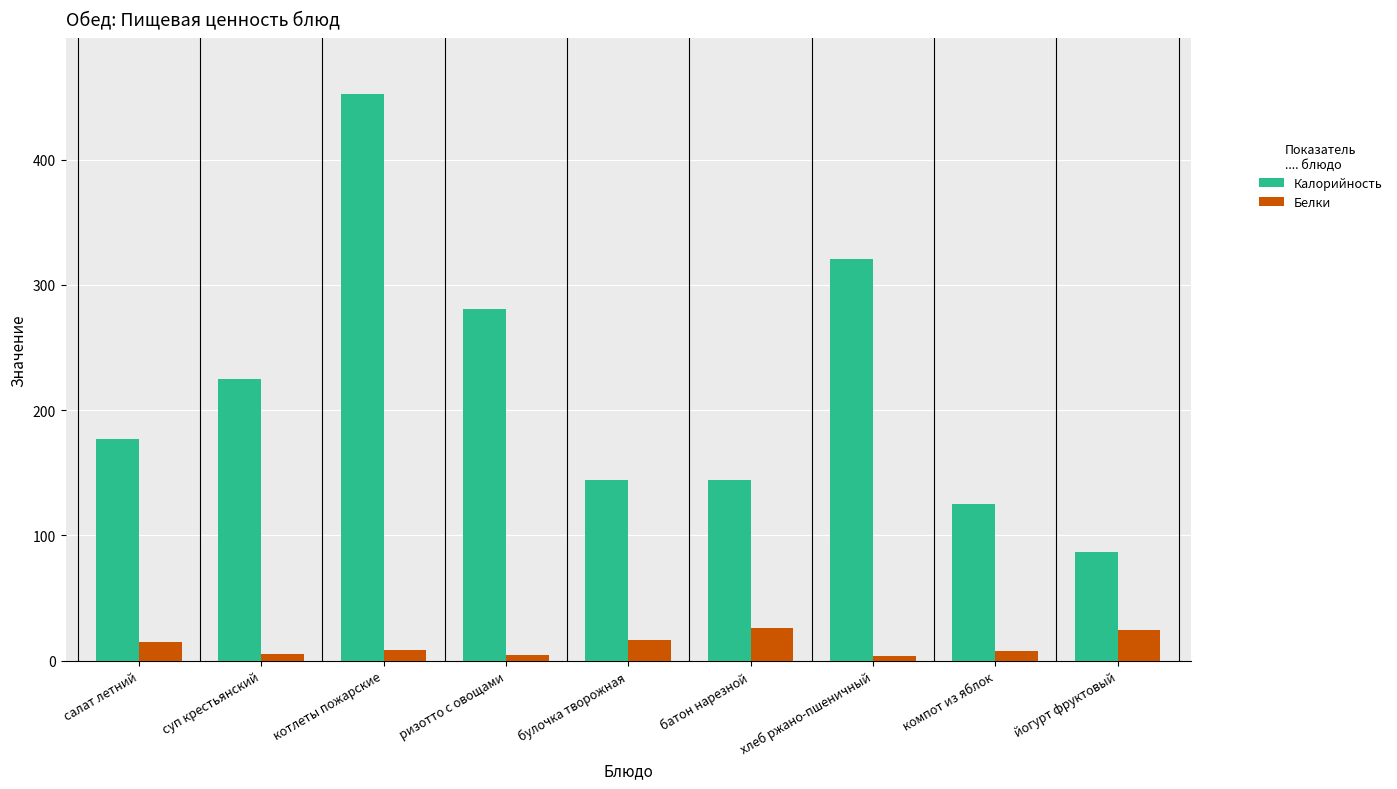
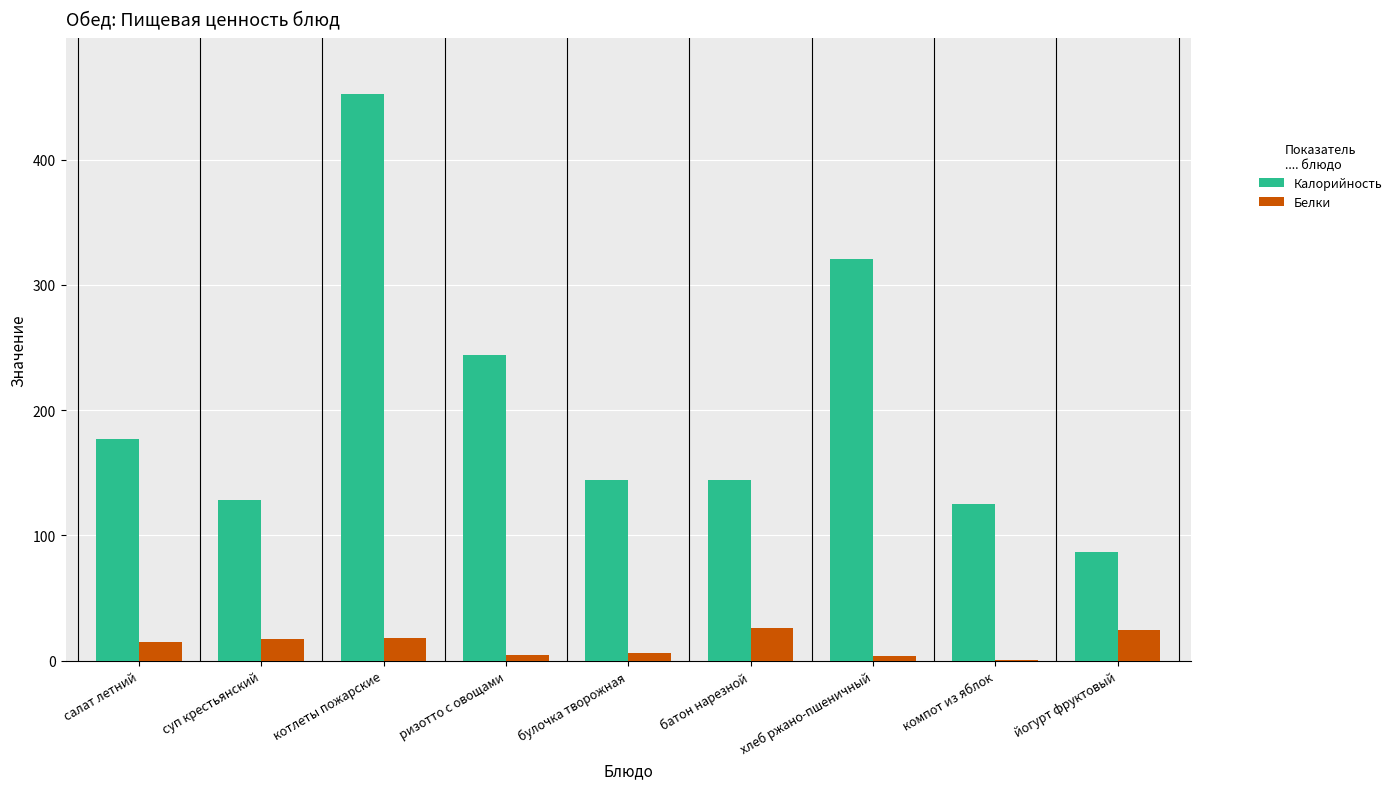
Калорийность, суп крестьянский: 225 -> 128
Белки, суп крестьянский: 5 -> 18
Белки, котлеты пожарские: 9 -> 18
Калорийность, ризотто с овощами: 281 -> 244
Белки, булочка творожная: 17 -> 6
Белки, компот из яблок: 8 -> 0
